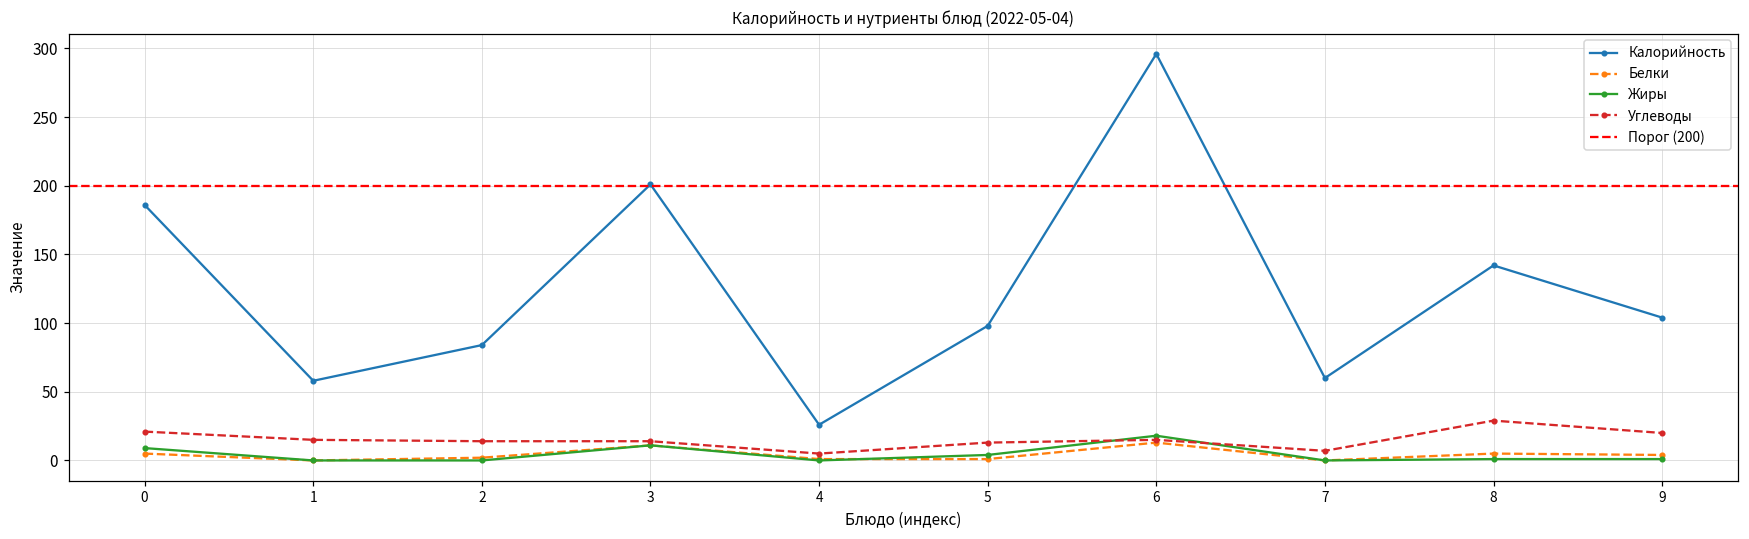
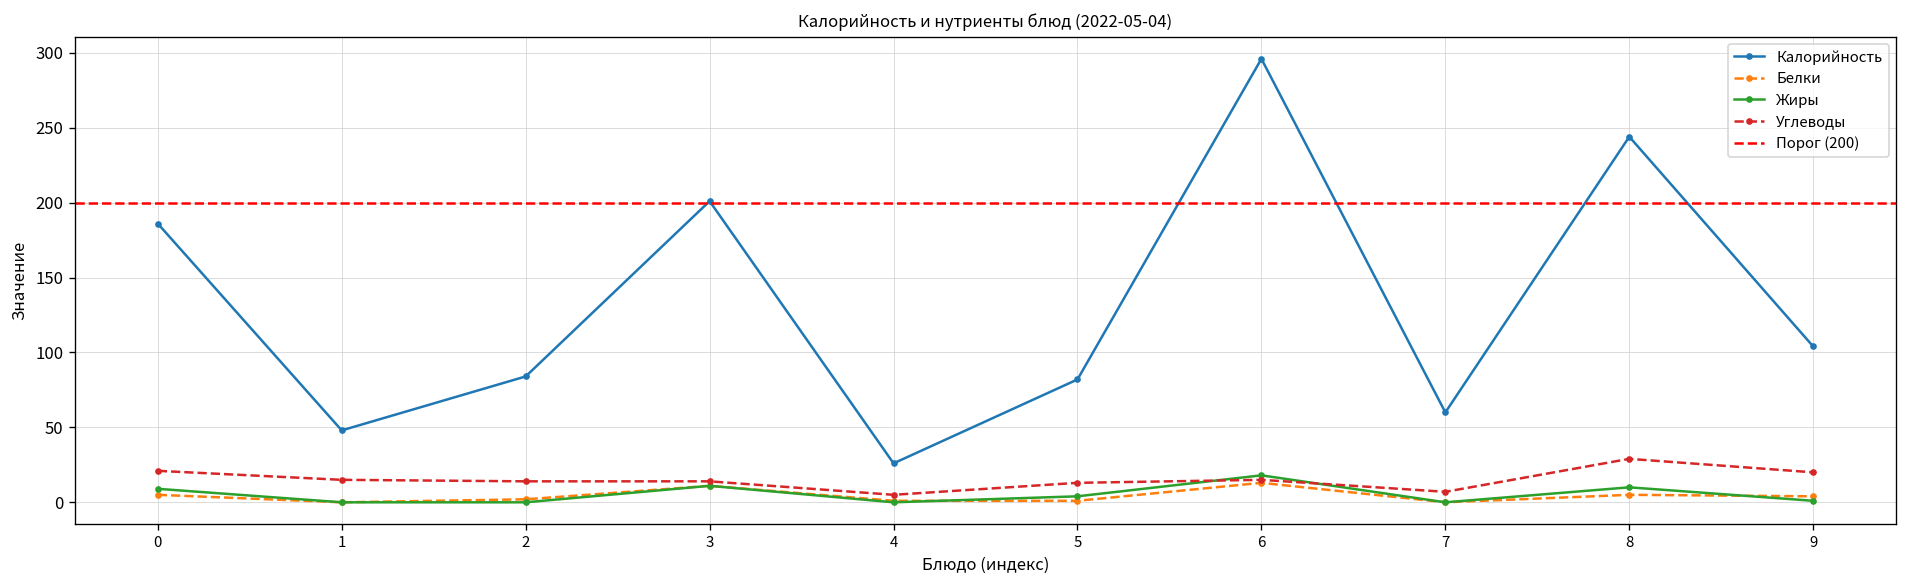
Калорийность, 1: 58 -> 48
Калорийность, 5: 98 -> 82
Калорийность, 8: 142 -> 244
Жиры, 8: 1 -> 10
